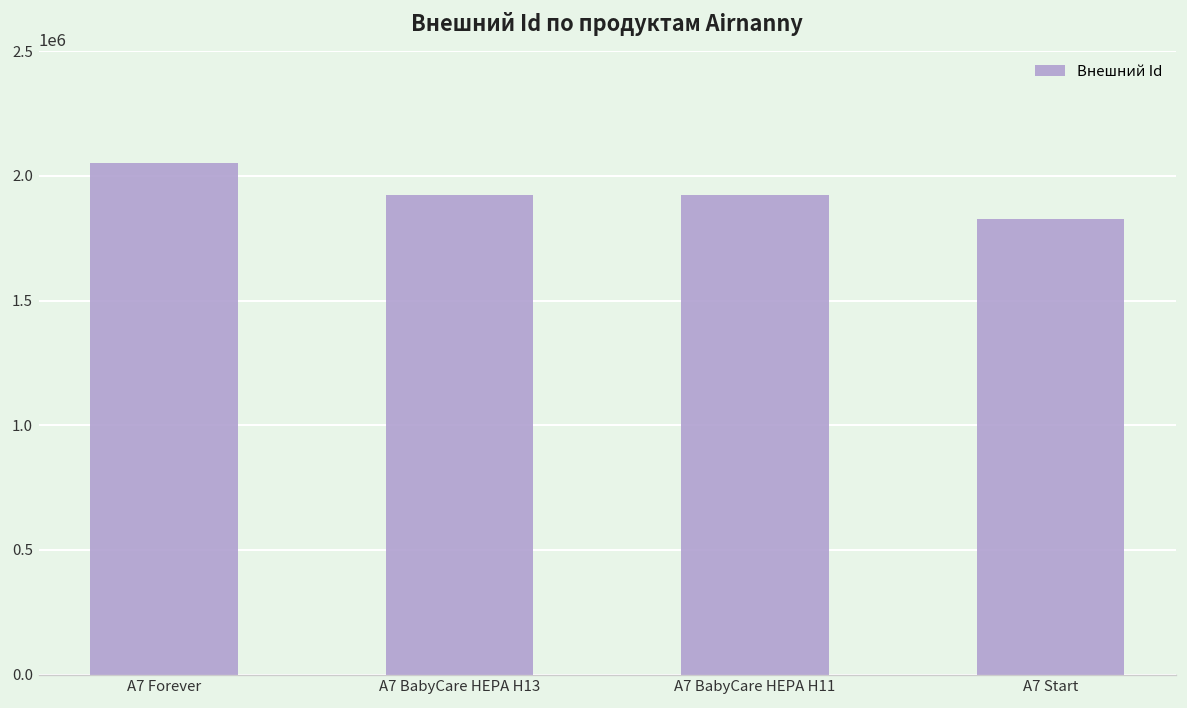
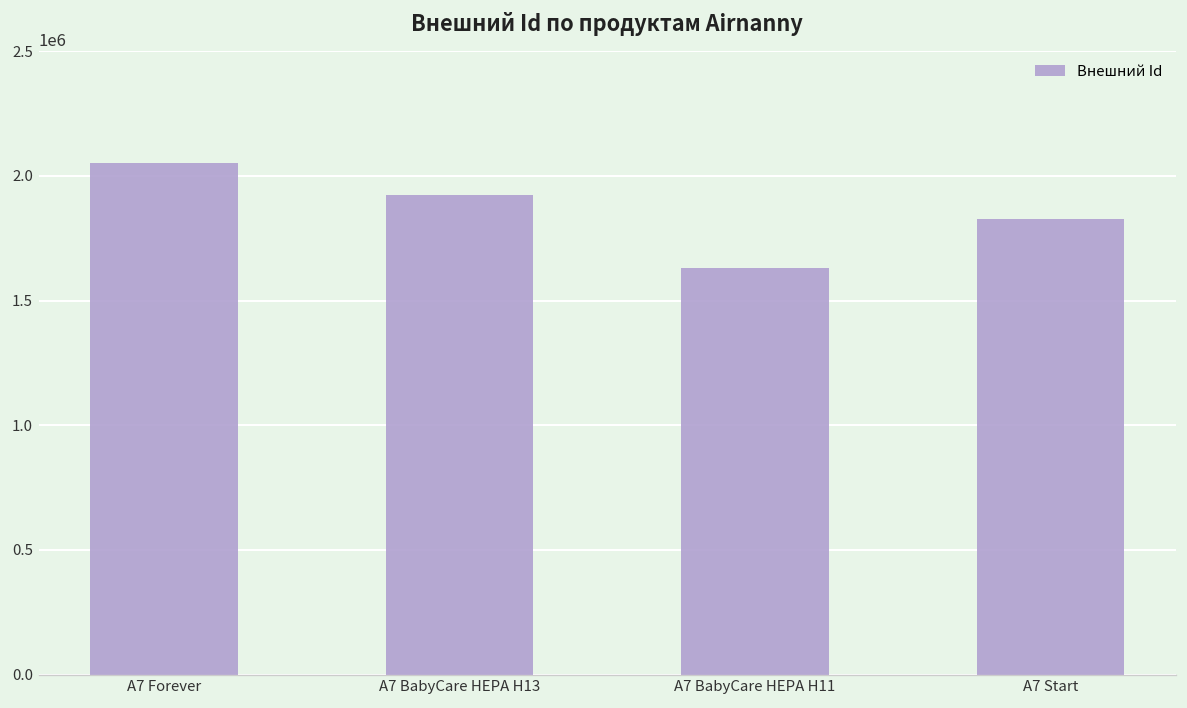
A7 BabyCare HEPA H11: 1920000 -> 1630000
